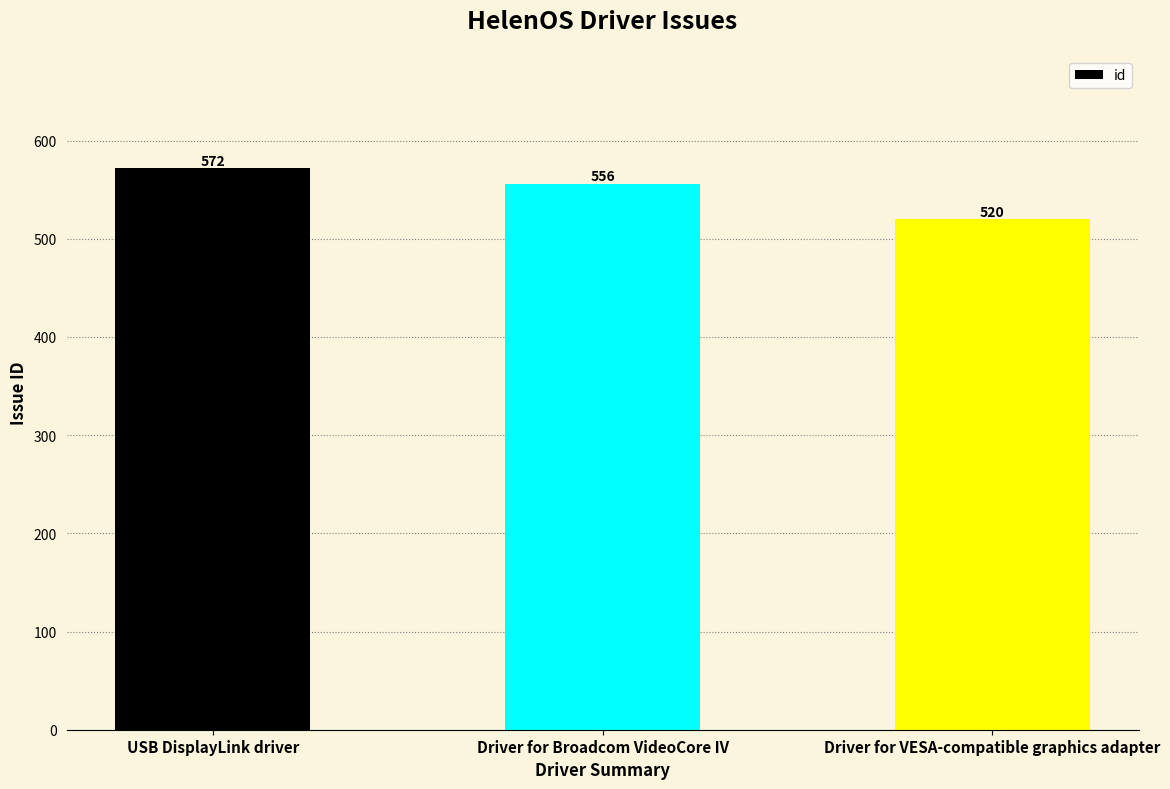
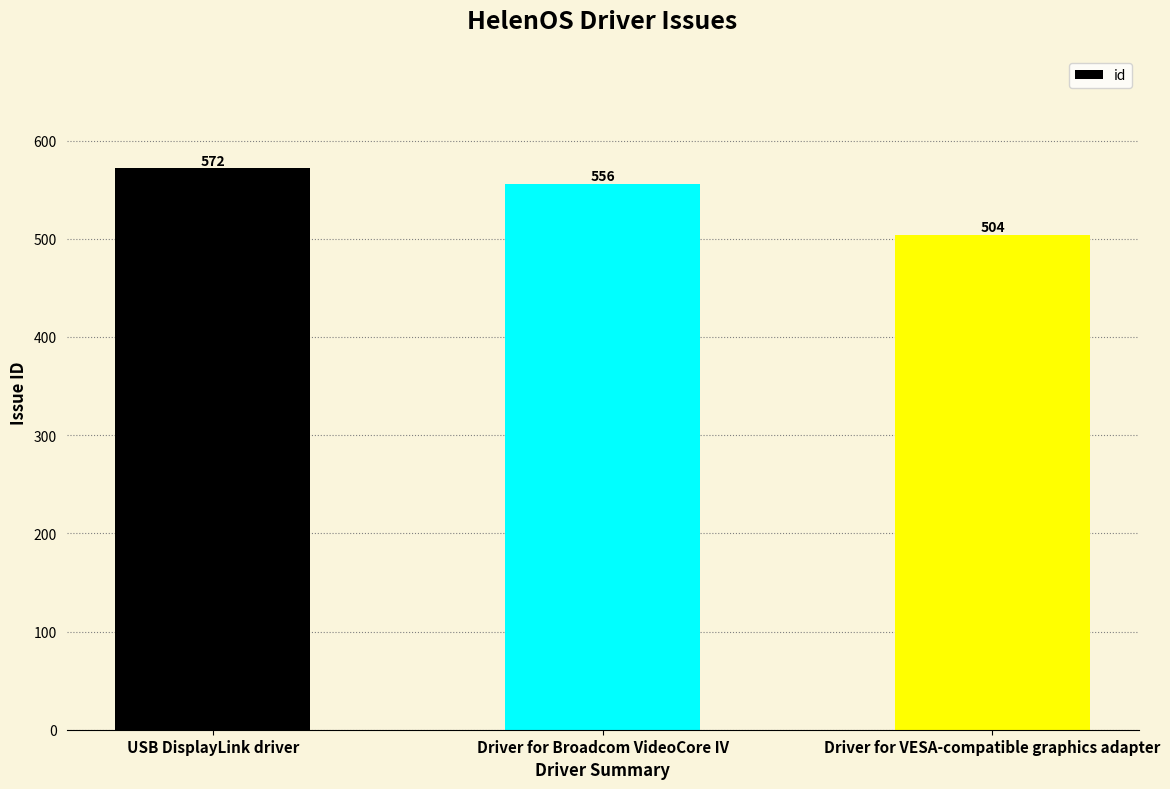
Driver for VESA-compatible graphics adapter: 520 -> 504
